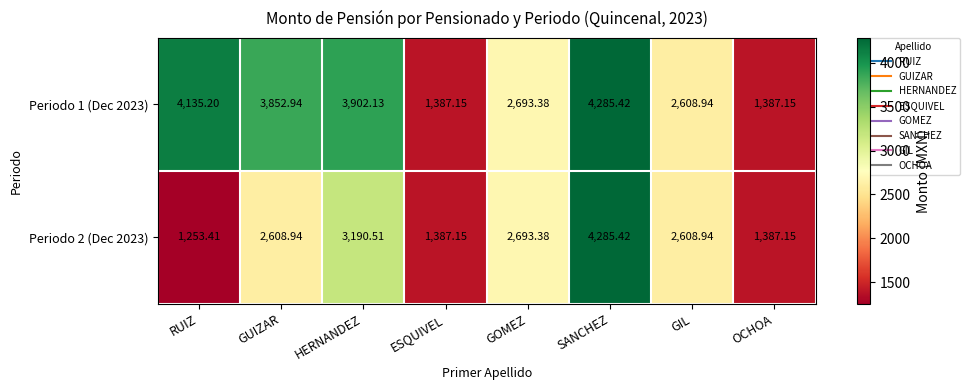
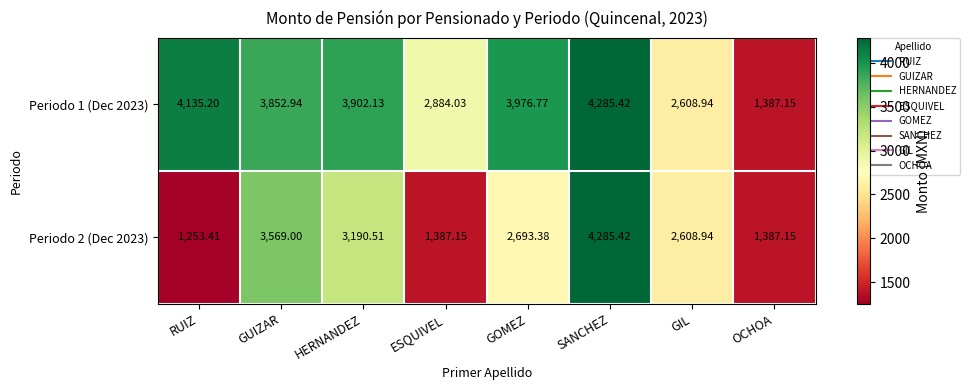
Periodo 1 (Dec 2023), ESQUIVEL: 1,387.15 -> 2,884.03
Periodo 1 (Dec 2023), GOMEZ: 2,693.38 -> 3,976.77
Periodo 2 (Dec 2023), GUIZAR: 2,608.94 -> 3,569.00
